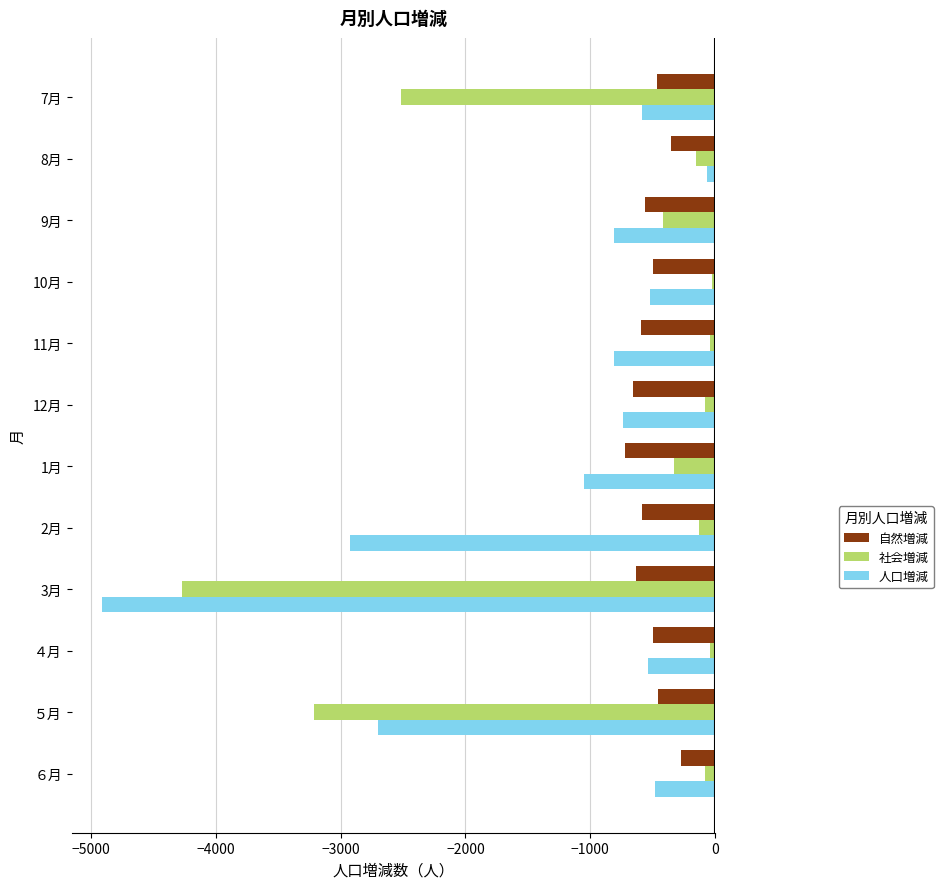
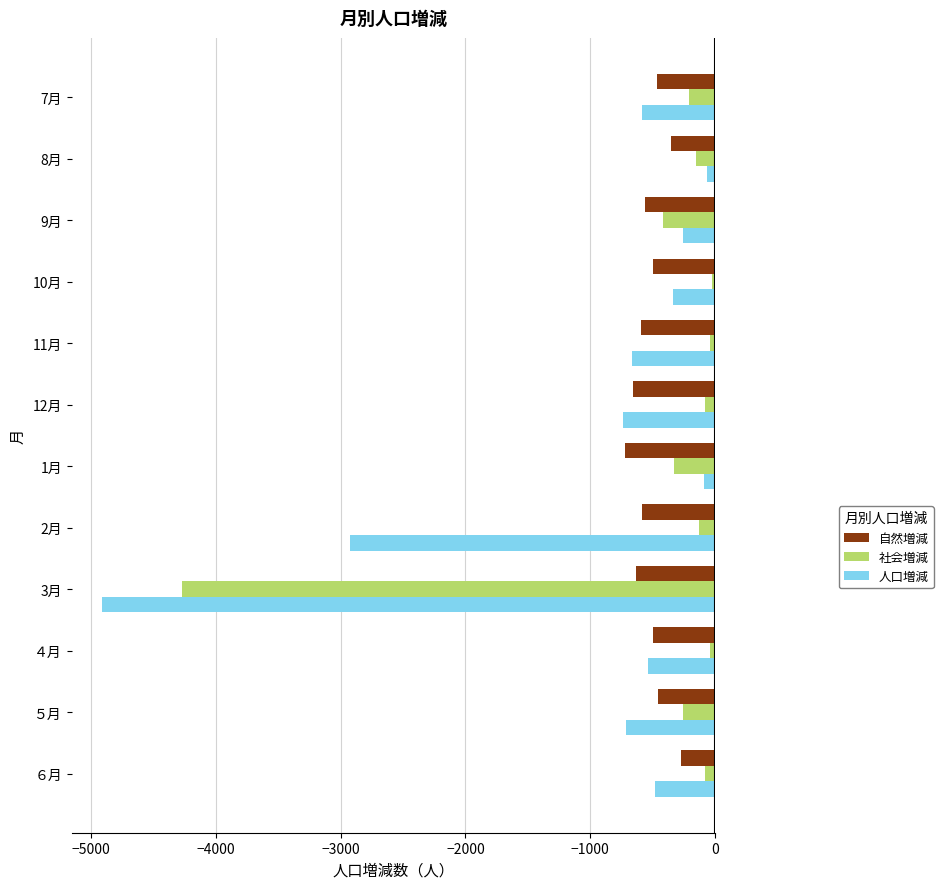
社会増減, 7月: -2520 -> -210
人口増減, 9月: -810 -> -250
人口増減, 10月: -520 -> -330
人口増減, 11月: -810 -> -670
人口増減, 1月: -1050 -> -90
社会増減, ５月: -3210 -> -250
人口増減, ５月: -2700 -> -710
